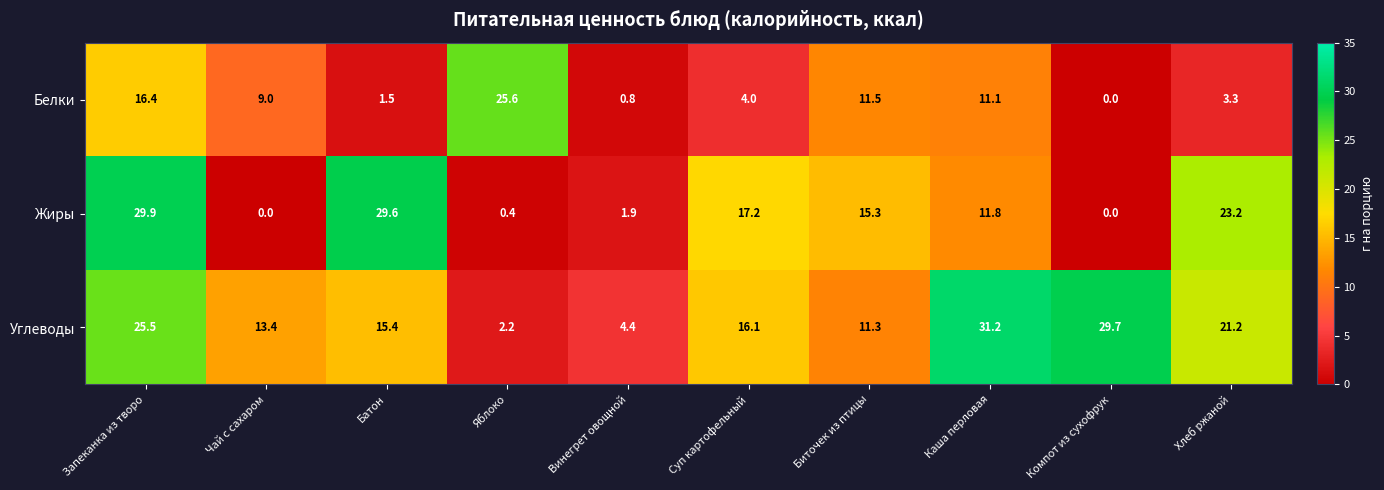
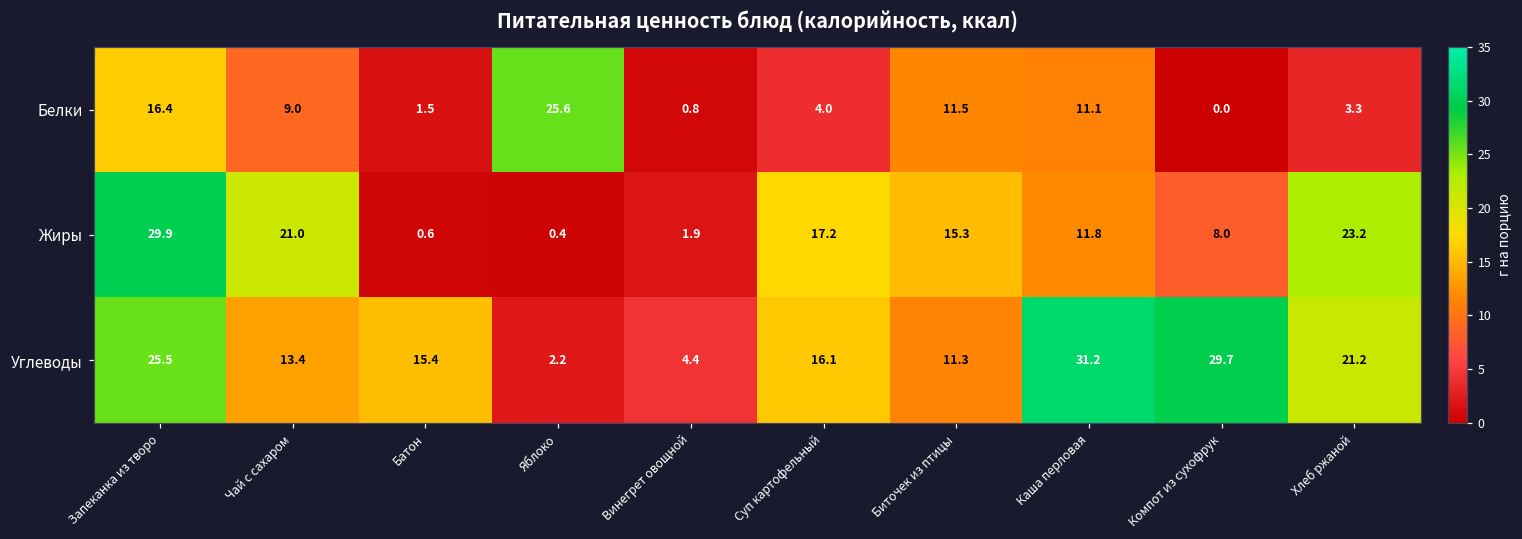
Жиры, Чай с сахаром: 0.0 -> 21.0
Жиры, Батон: 29.6 -> 0.6
Жиры, Компот из сухофрук: 0.0 -> 8.0
